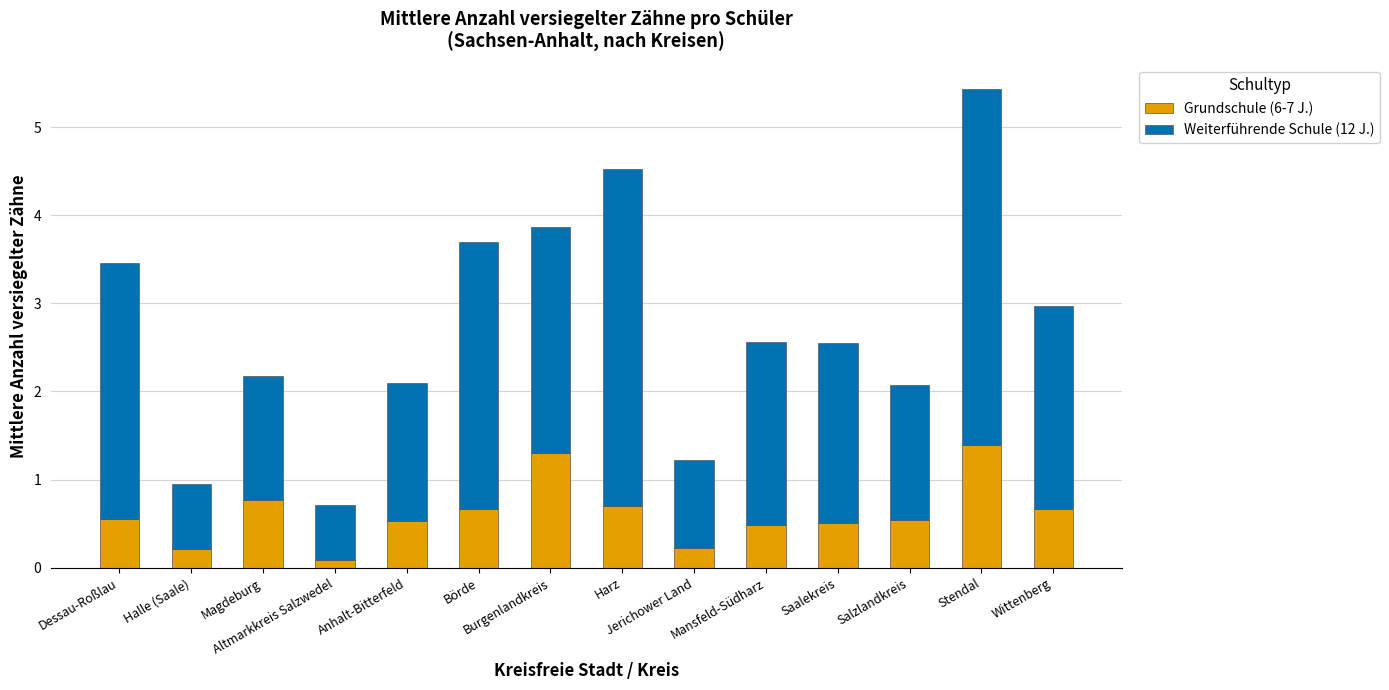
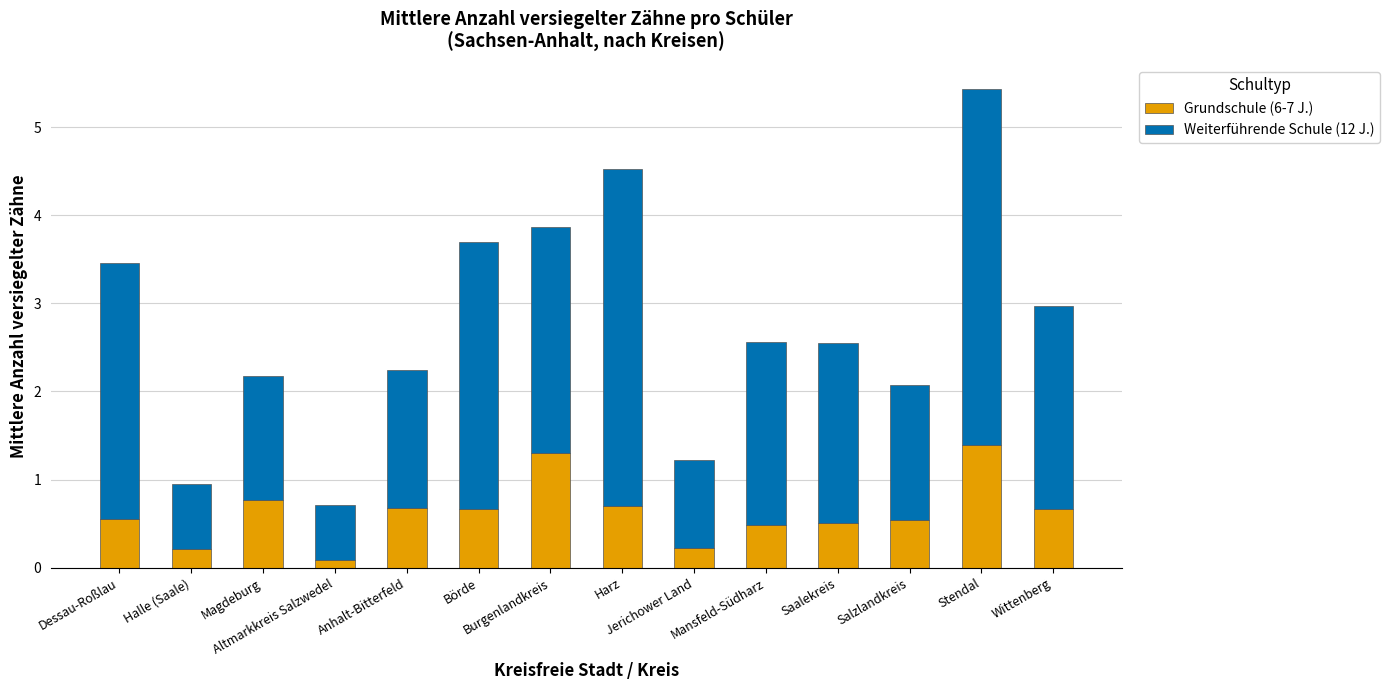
Grundschule (6-7 J.), Anhalt-Bitterfeld: 0.5 -> 0.7
